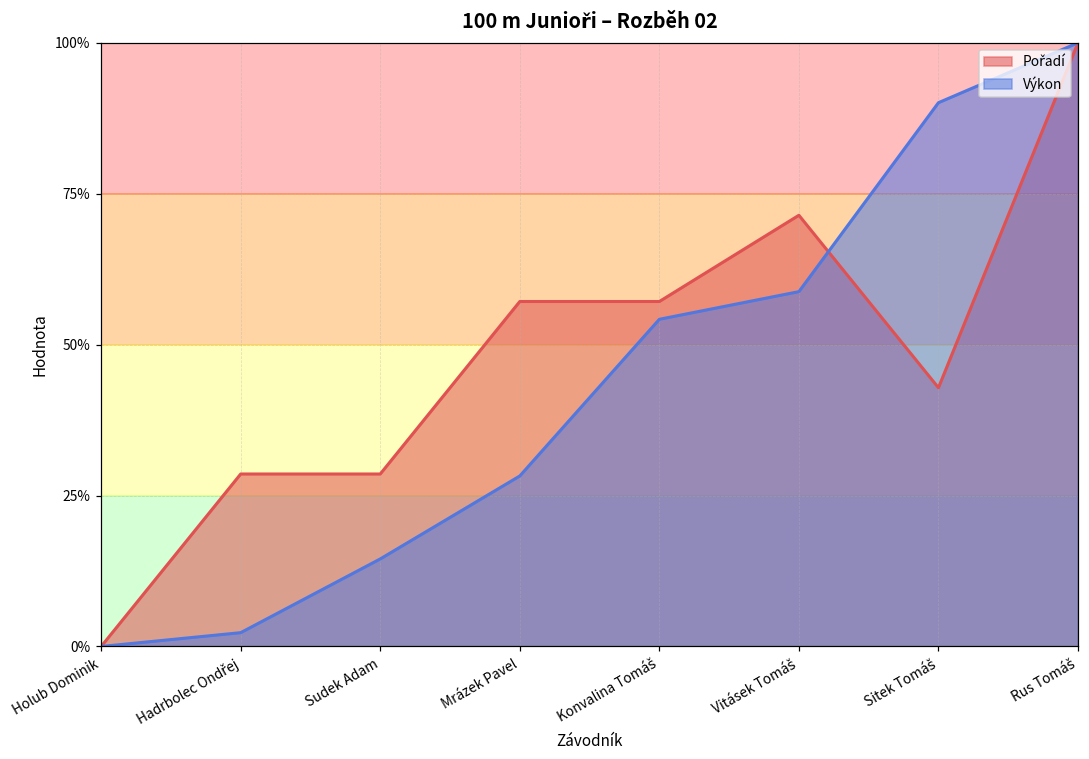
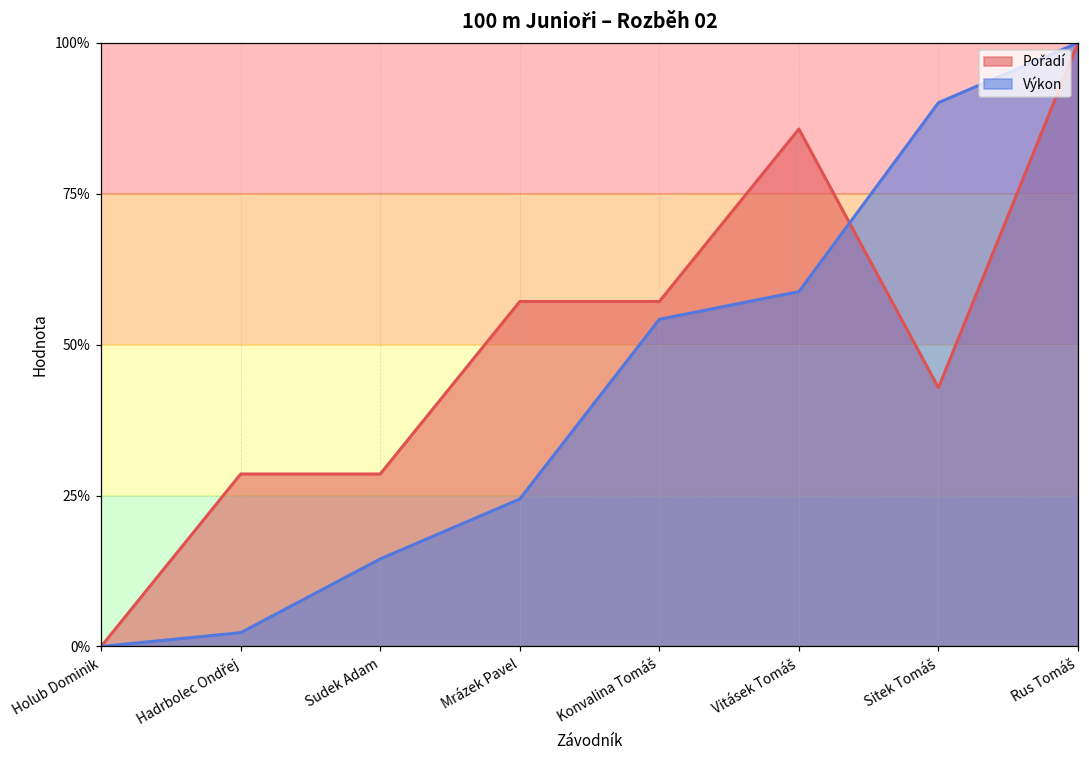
Výkon, Mrázek Pavel: 28% -> 24%
Pořadí, Vitásek Tomáš: 71% -> 86%
